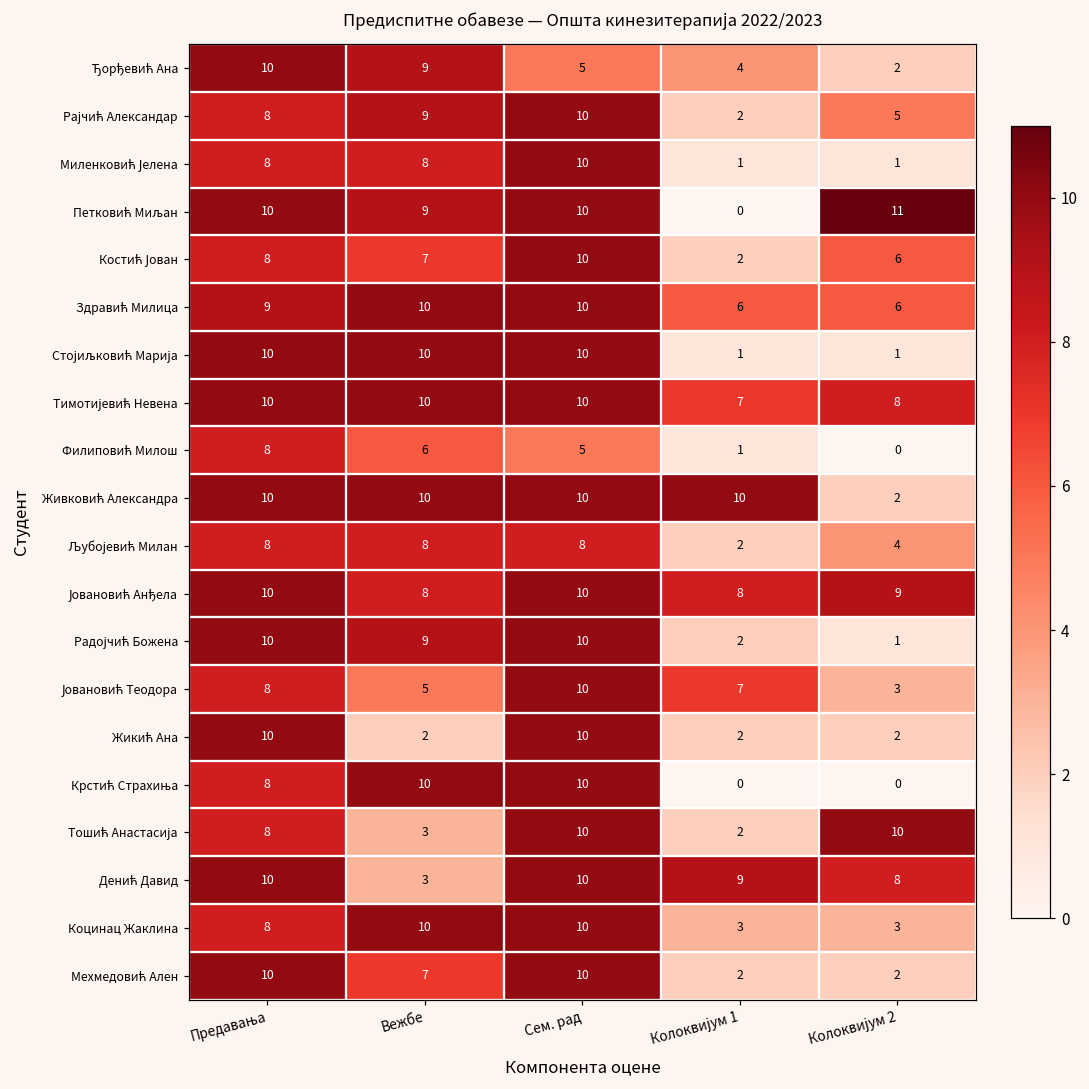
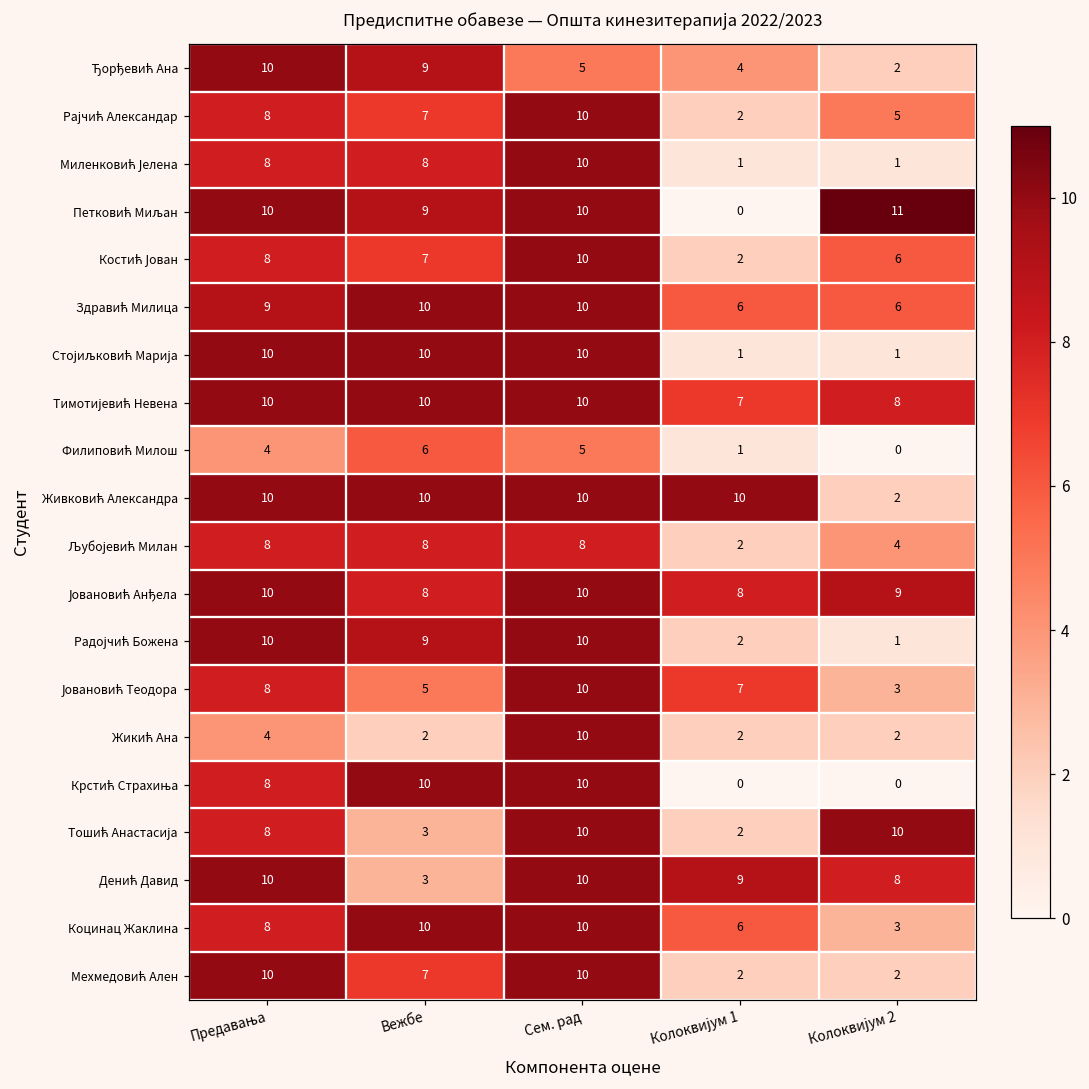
Рајчић Александар, Вежбе: 9 -> 7
Филиповић Милош, Предавања: 8 -> 4
Жикић Ана, Предавања: 10 -> 4
Коцинац Жаклина, Колоквијум 1: 3 -> 6
